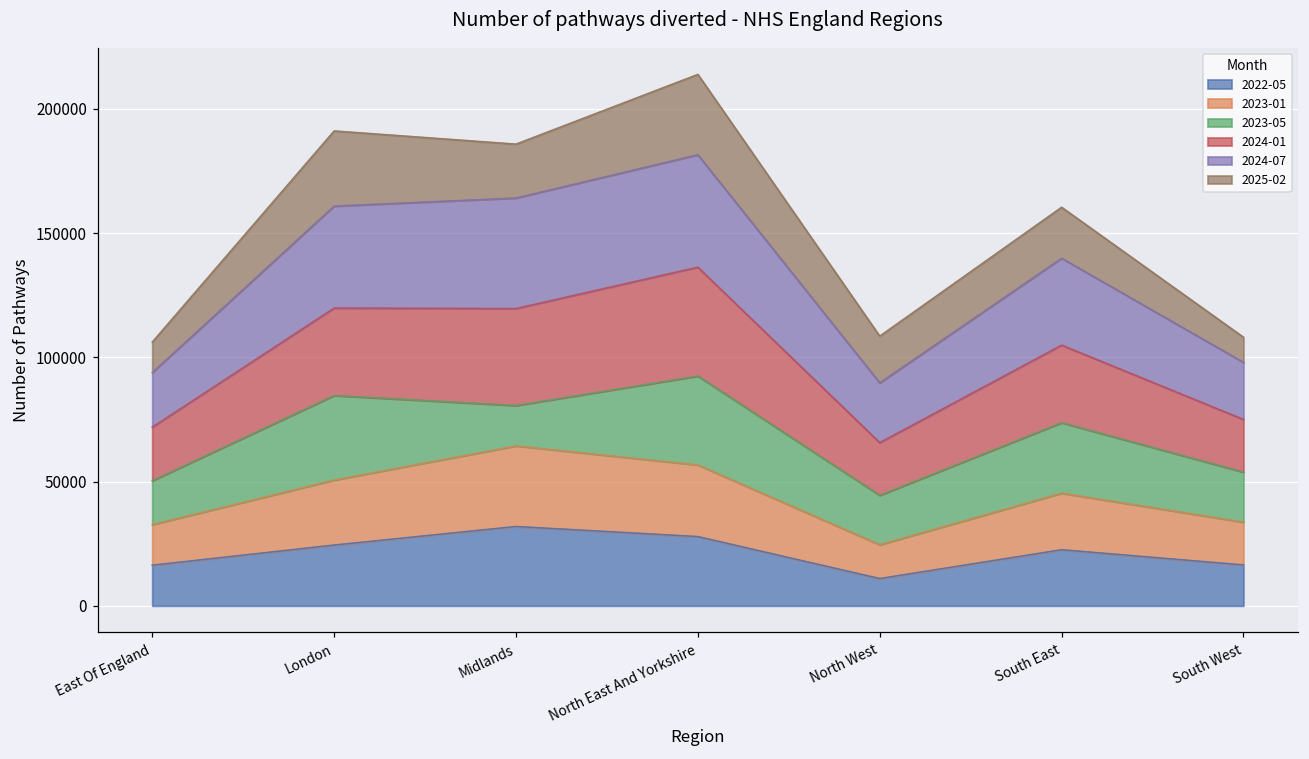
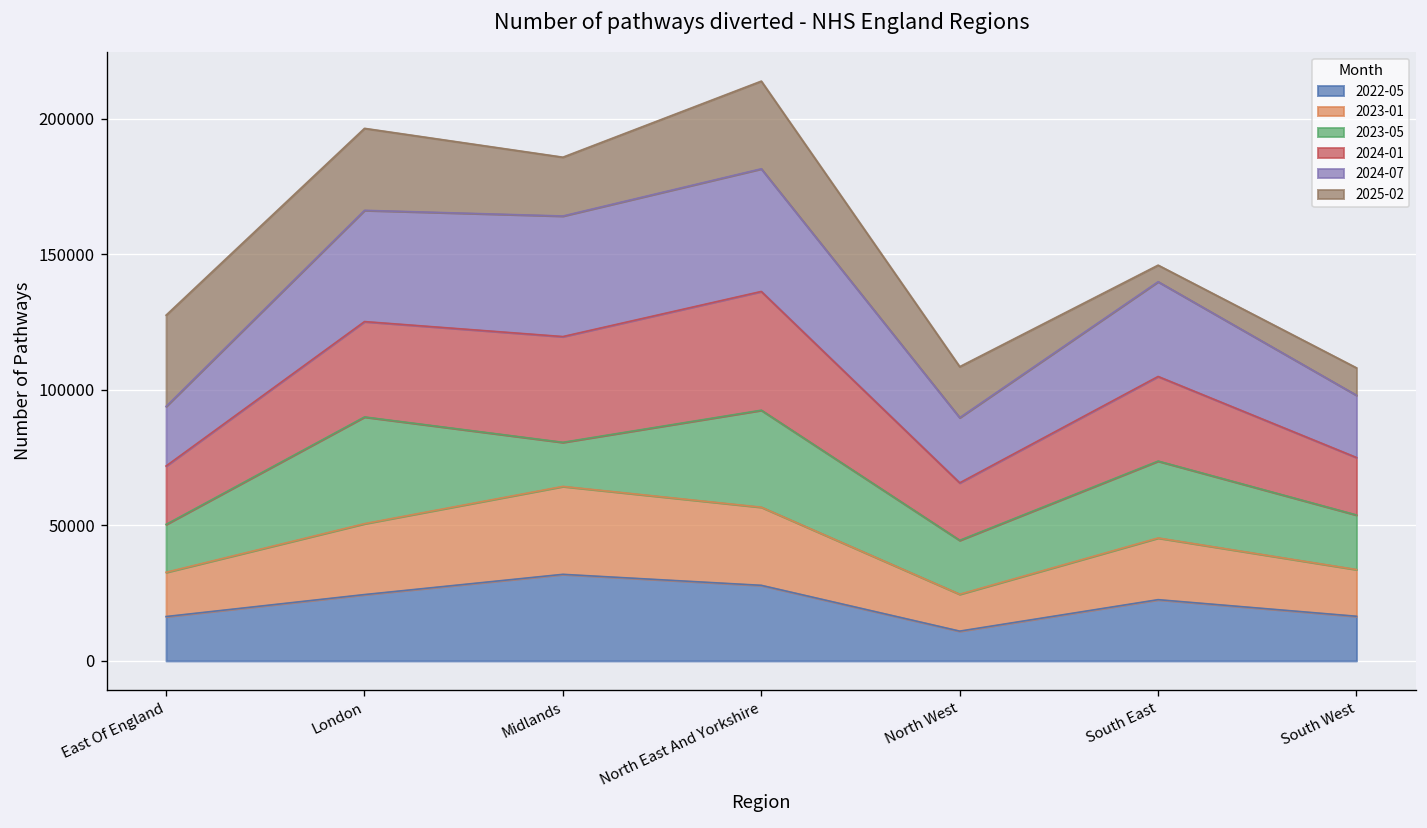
2025-02, East Of England: 12000 -> 34000
2023-05, London: 34000 -> 39000
2025-02, South East: 21000 -> 6000
